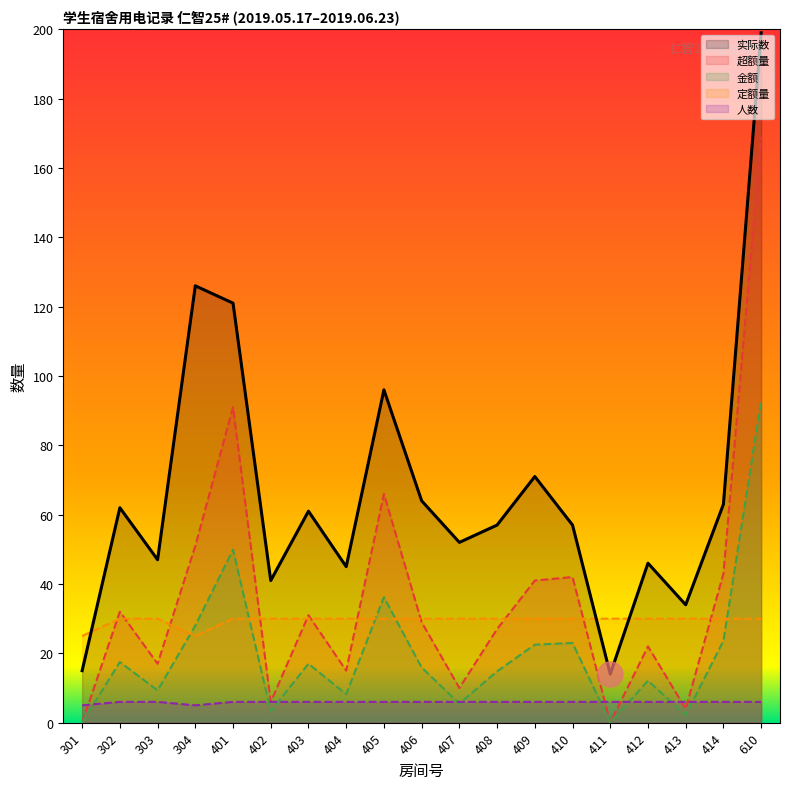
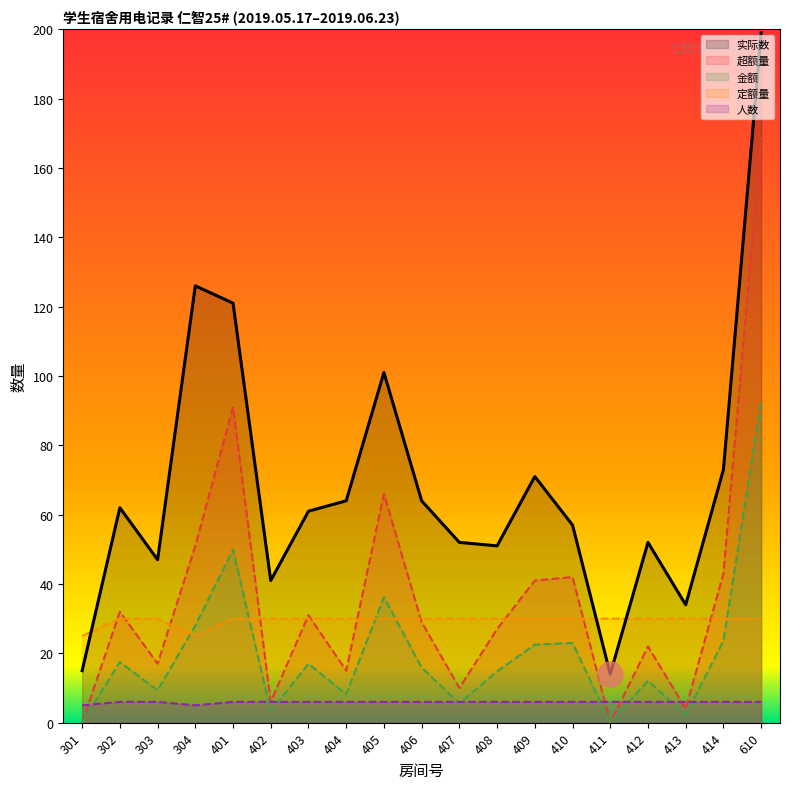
实际数, 404: 45 -> 64
实际数, 405: 96 -> 101
实际数, 408: 57 -> 51
实际数, 412: 46 -> 52
实际数, 414: 63 -> 73
